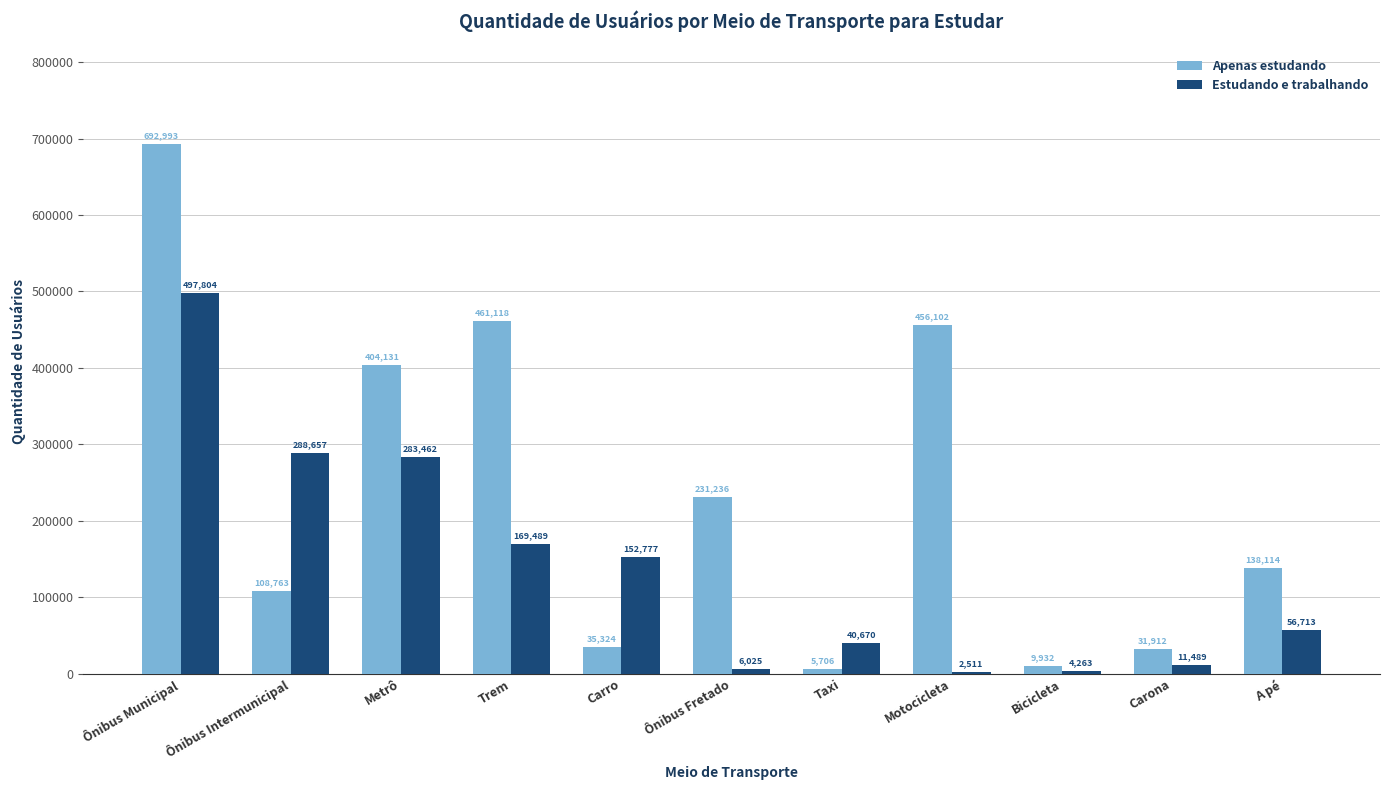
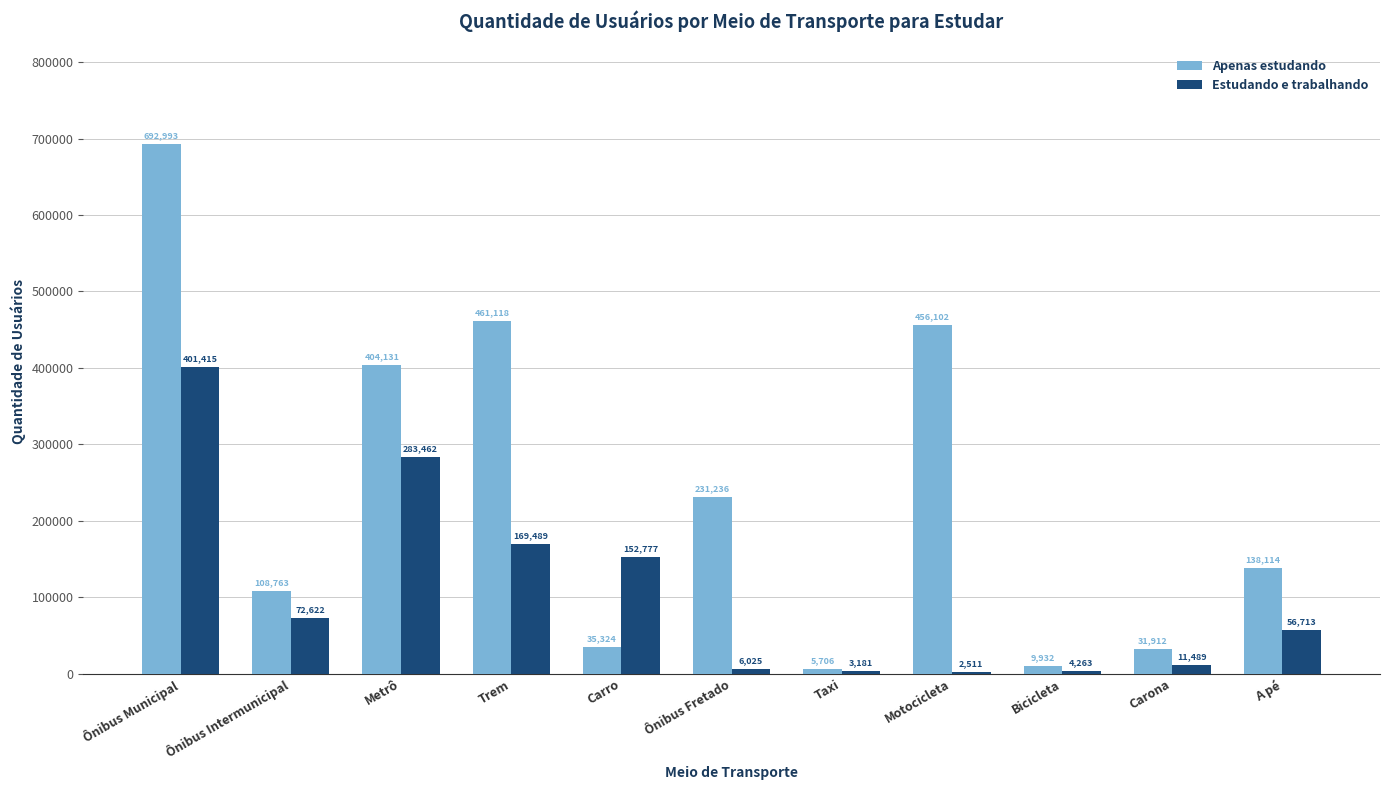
Estudando e trabalhando, Ônibus Municipal: 497,804 -> 401,415
Estudando e trabalhando, Ônibus Intermunicipal: 288,657 -> 72,622
Estudando e trabalhando, Taxi: 40,670 -> 3,181
